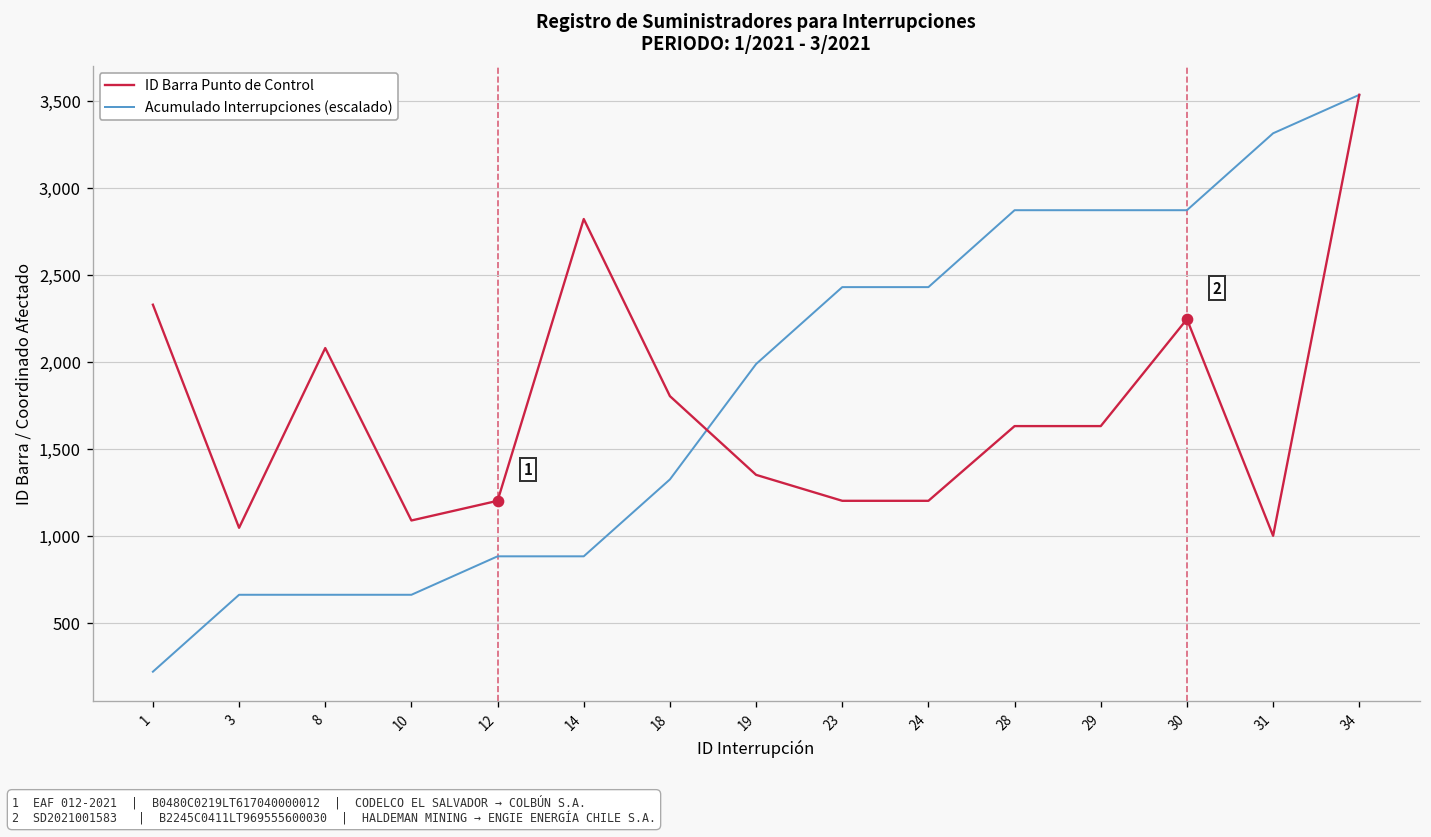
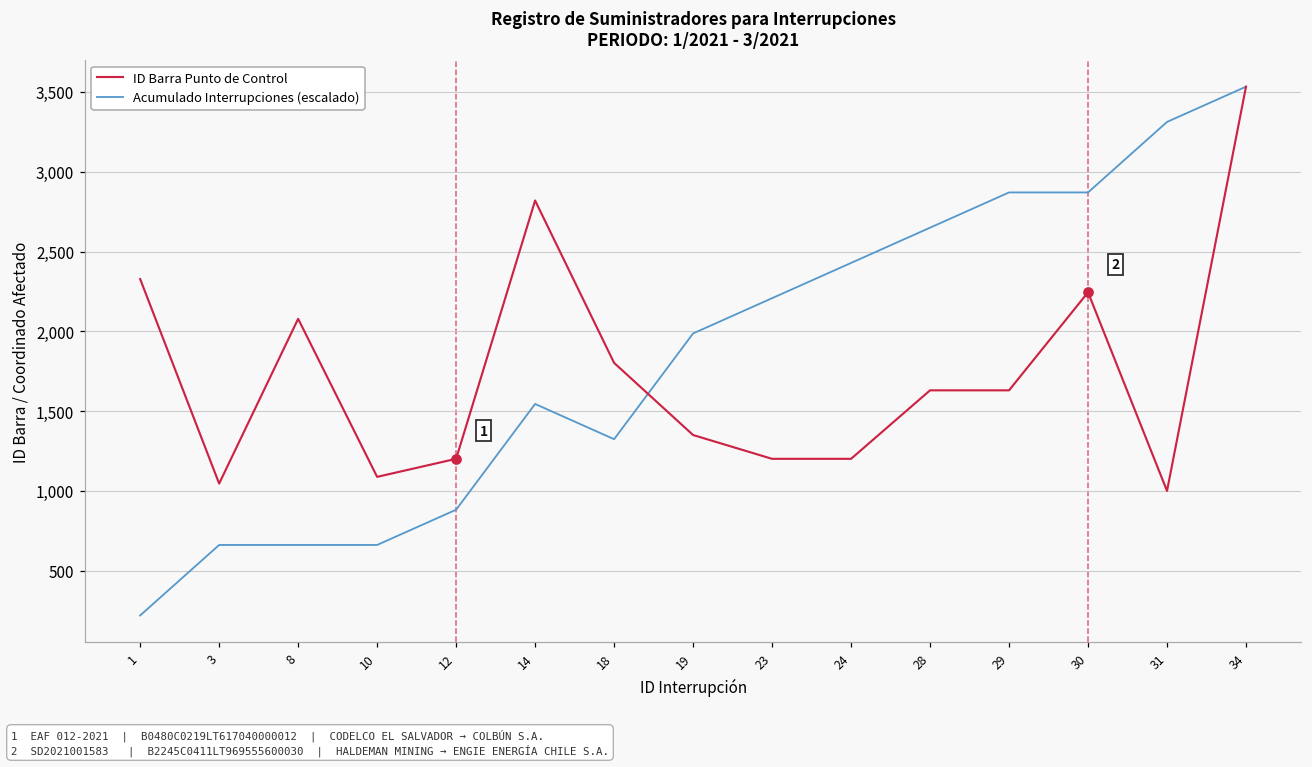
Acumulado Interrupciones (escalado), 14: 880 -> 1,550
Acumulado Interrupciones (escalado), 23: 2,430 -> 2,210
Acumulado Interrupciones (escalado), 28: 2,870 -> 2,650
